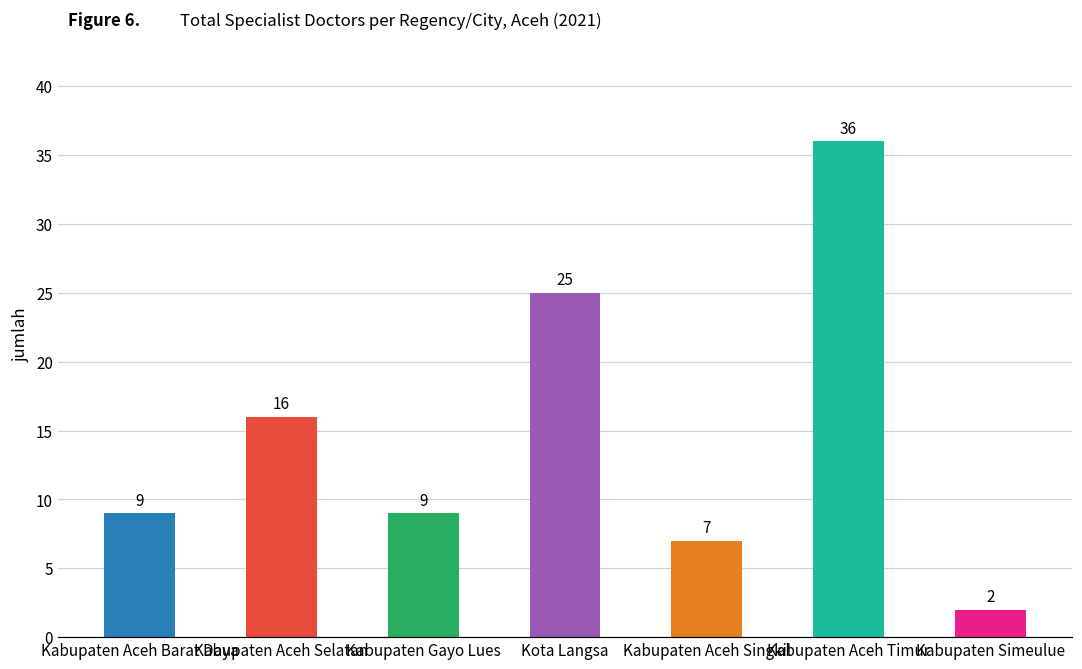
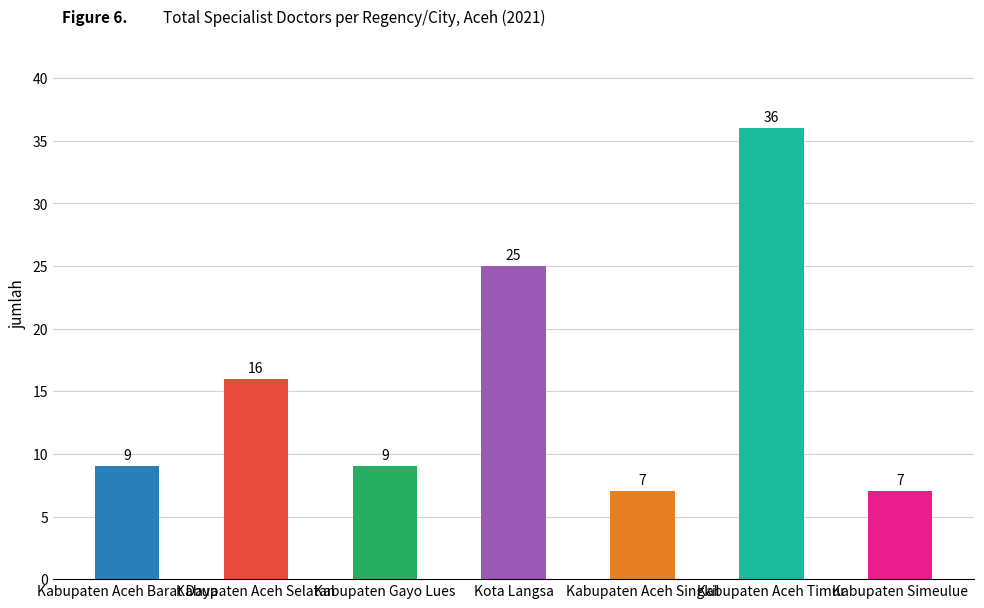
Kabupaten Simeulue: 2 -> 7
